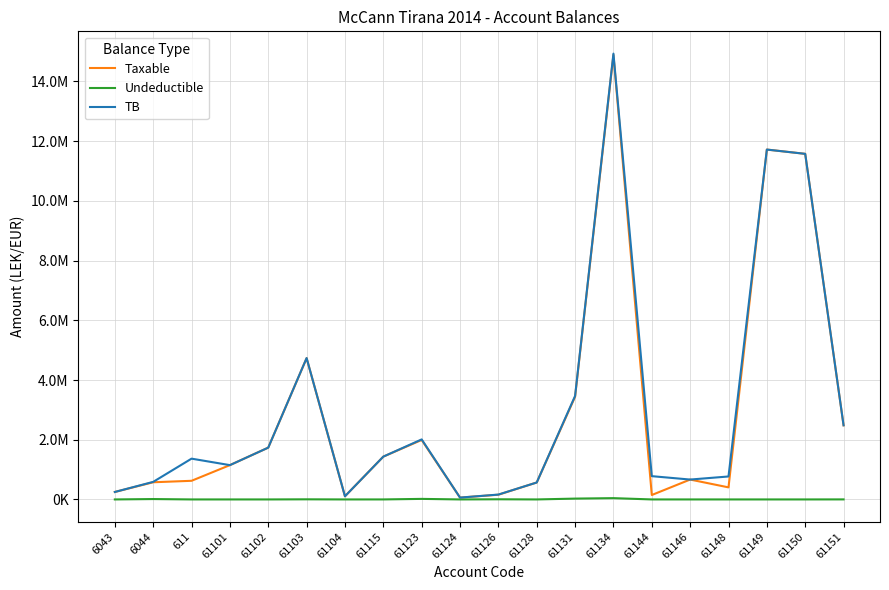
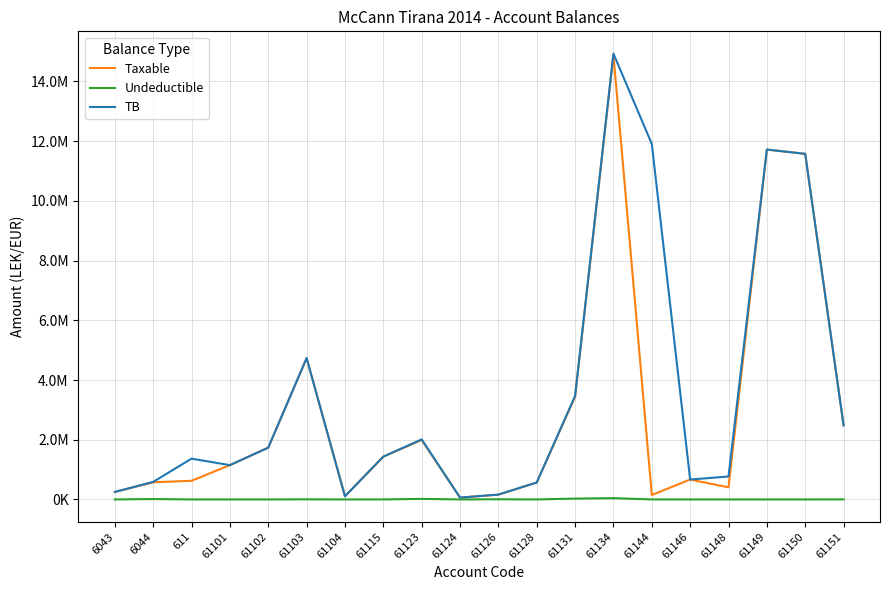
TB, 61144: 800000 -> 11900000
